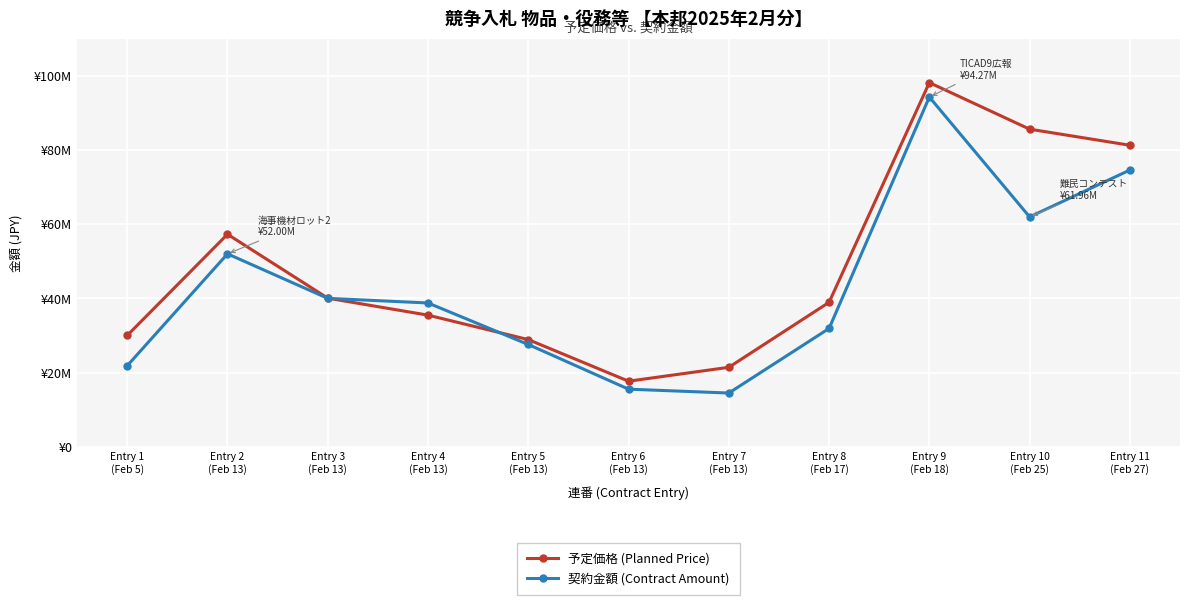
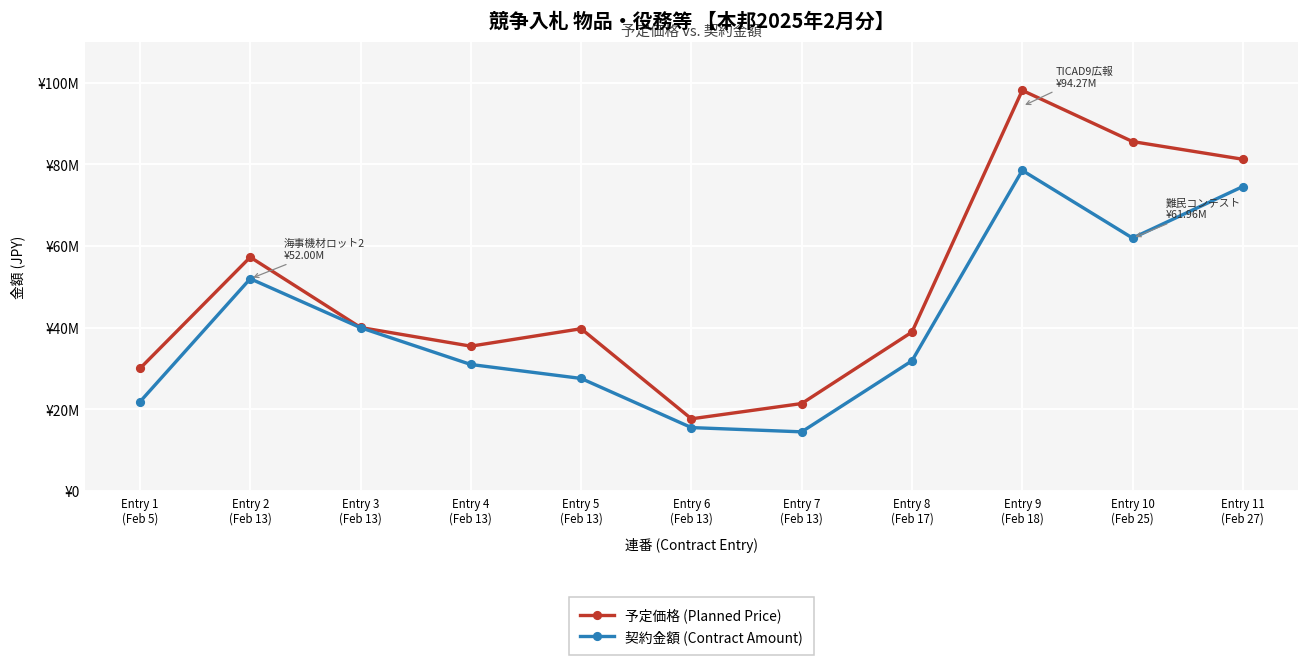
契約金額 (Contract Amount), Entry 4 (Feb 13): ¥39000000 -> ¥31000000
予定価格 (Planned Price), Entry 5 (Feb 13): ¥29000000 -> ¥40000000
契約金額 (Contract Amount), Entry 9 (Feb 18): ¥94000000 -> ¥79000000
